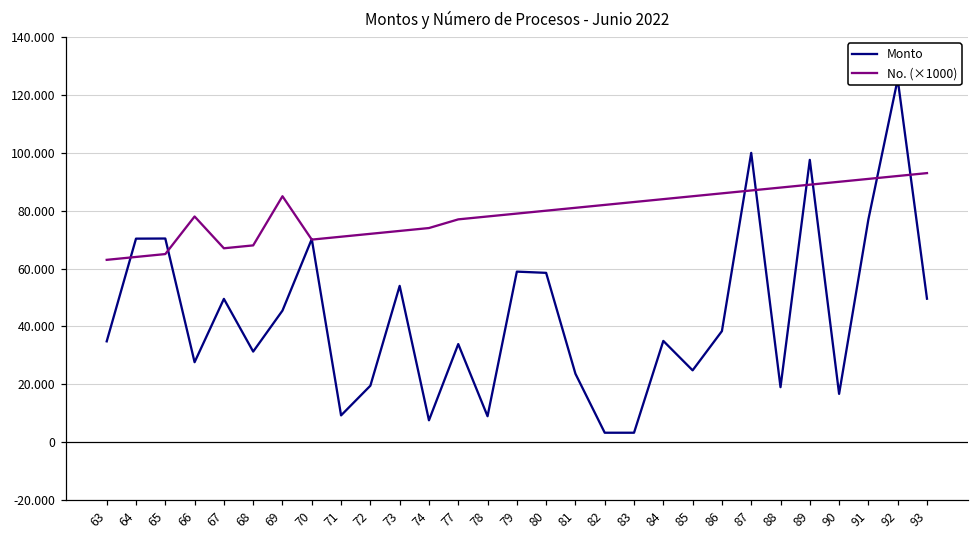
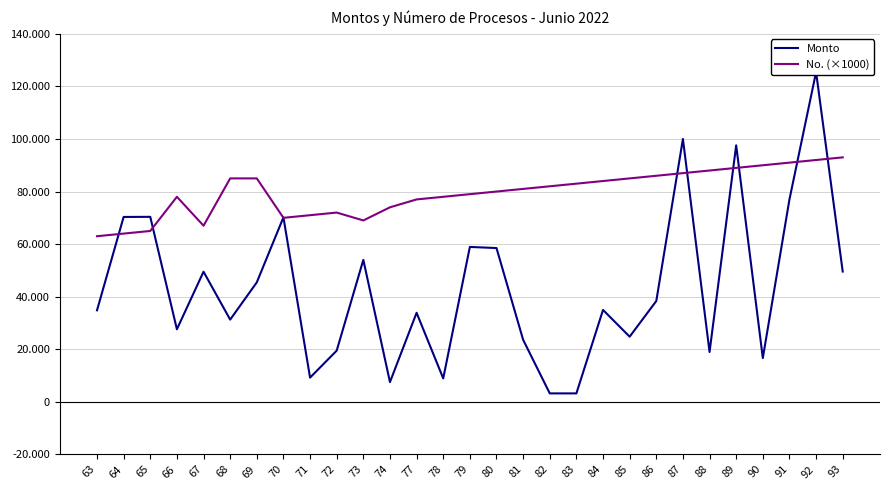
No. (×1000), 68: 68 -> 85
No. (×1000), 73: 73 -> 69
